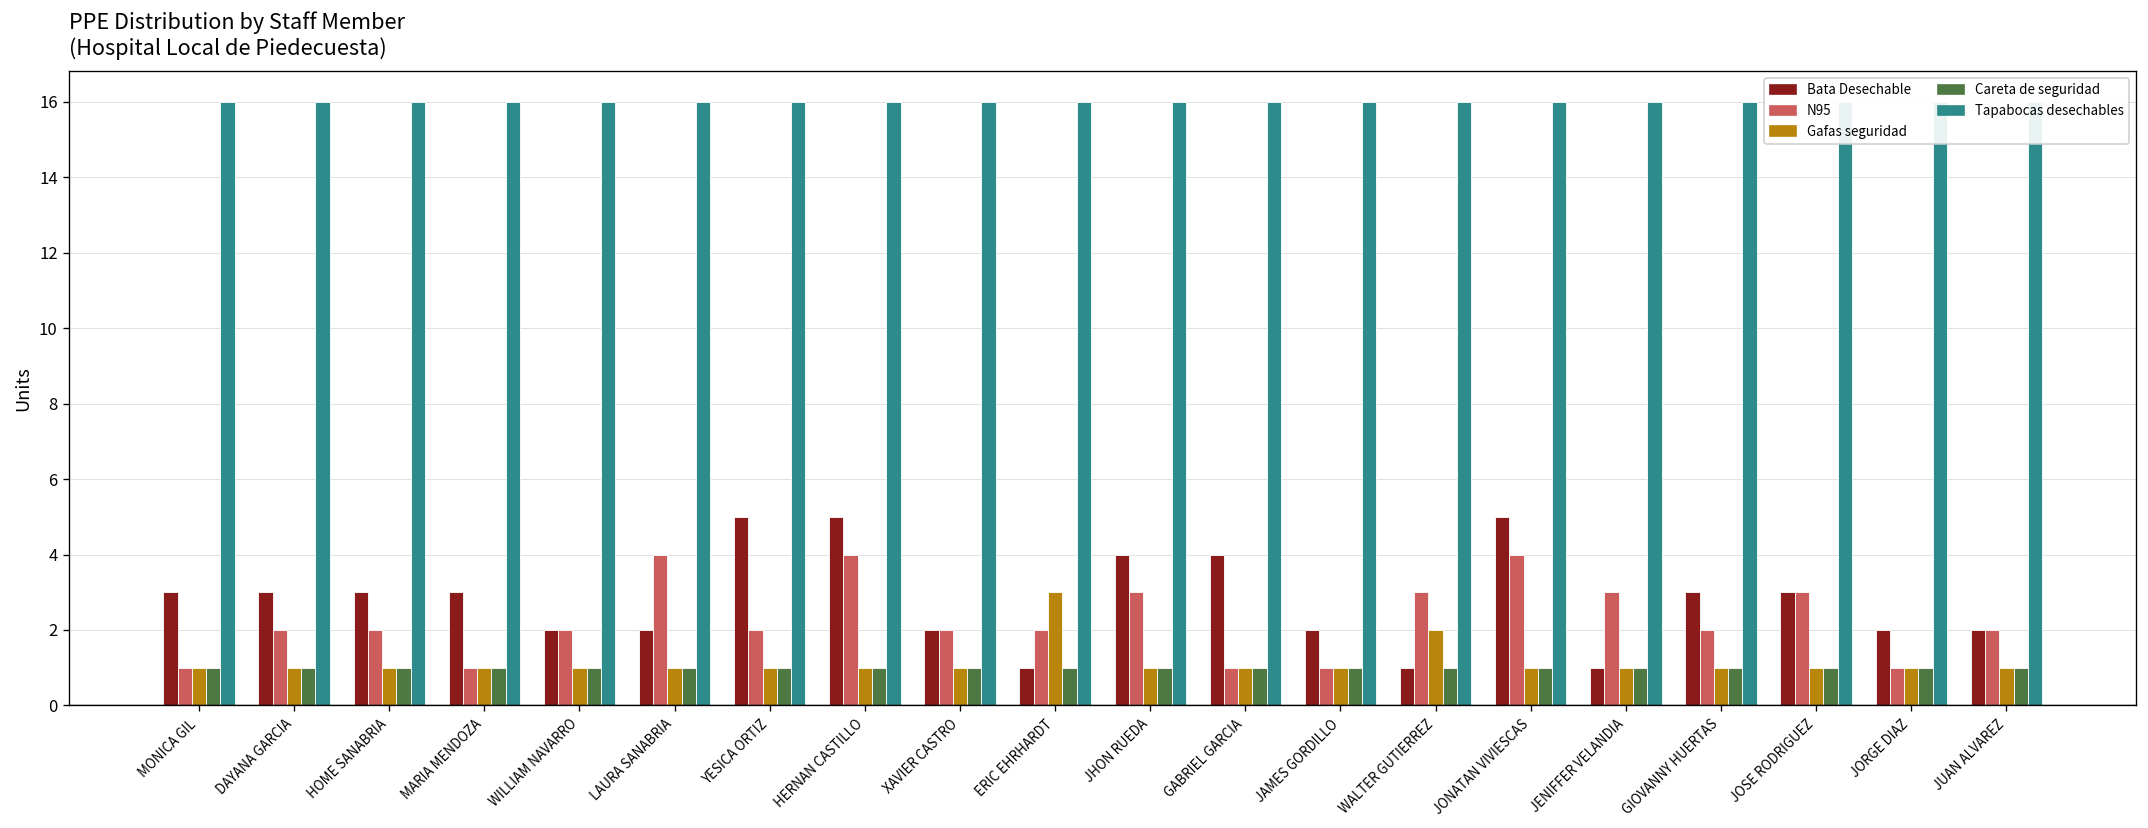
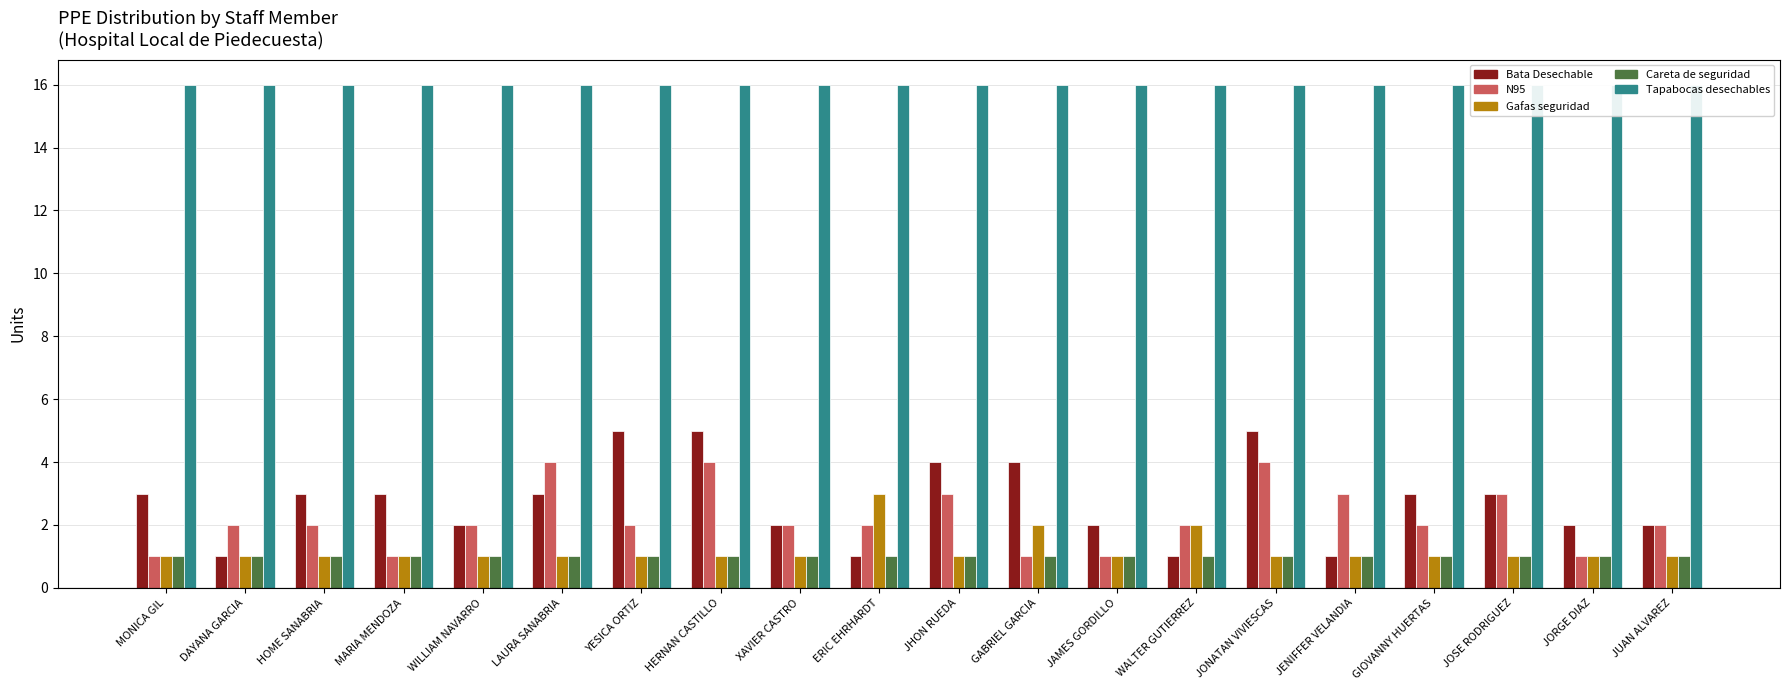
Bata Desechable, DAYANA GARCIA: 3 -> 1
Bata Desechable, LAURA SANABRIA: 2 -> 3
Gafas seguridad, GABRIEL GARCIA: 1 -> 2
N95, WALTER GUTIERREZ: 3 -> 2
